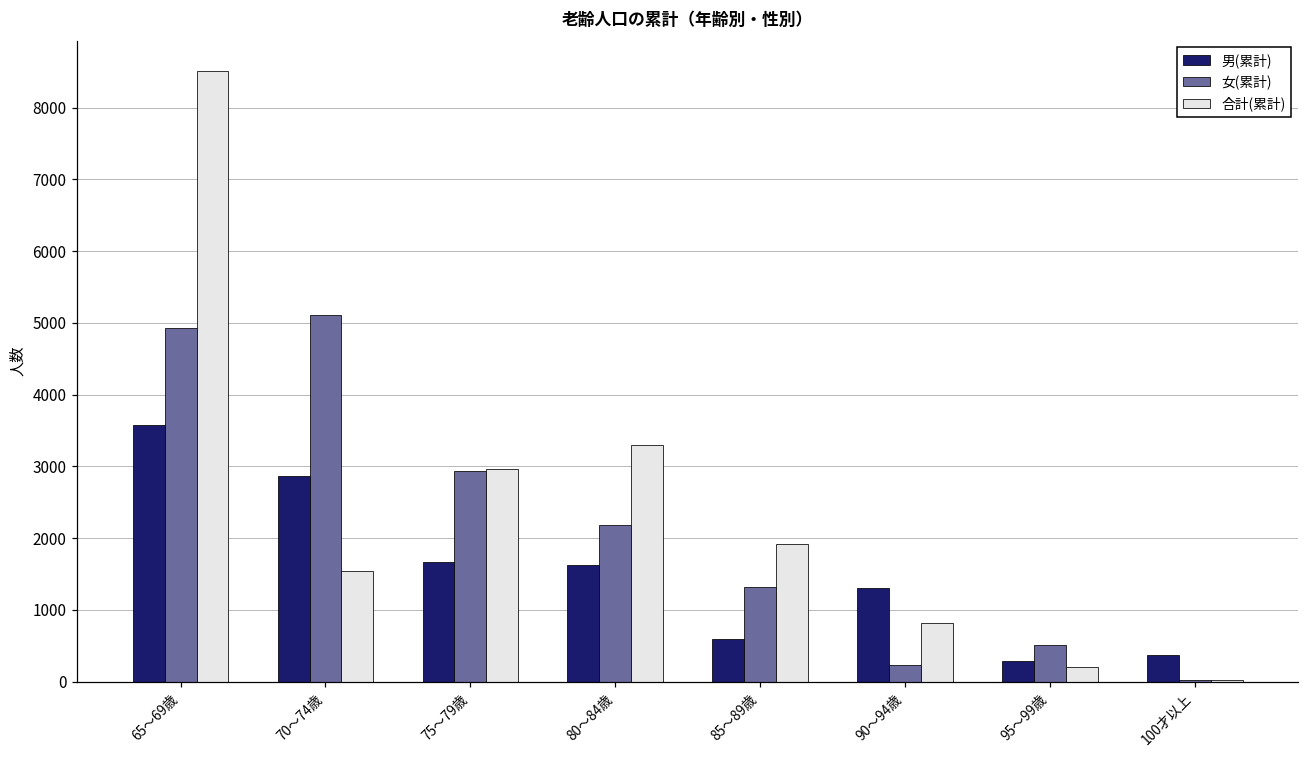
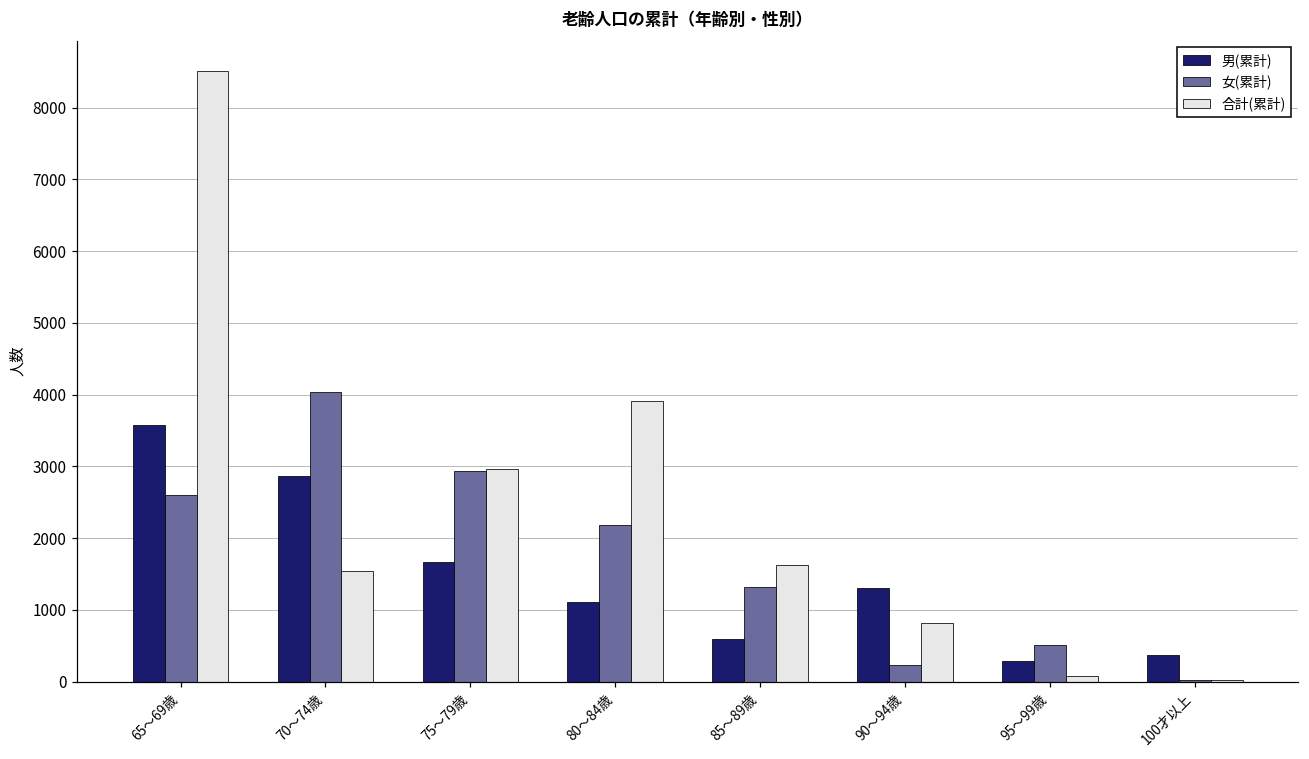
女(累計), 65～69歳: 4900 -> 2600
女(累計), 70～74歳: 5100 -> 4000
男(累計), 80～84歳: 1600 -> 1100
合計(累計), 80～84歳: 3300 -> 3900
合計(累計), 85～89歳: 1900 -> 1600
合計(累計), 95～99歳: 200 -> 100
